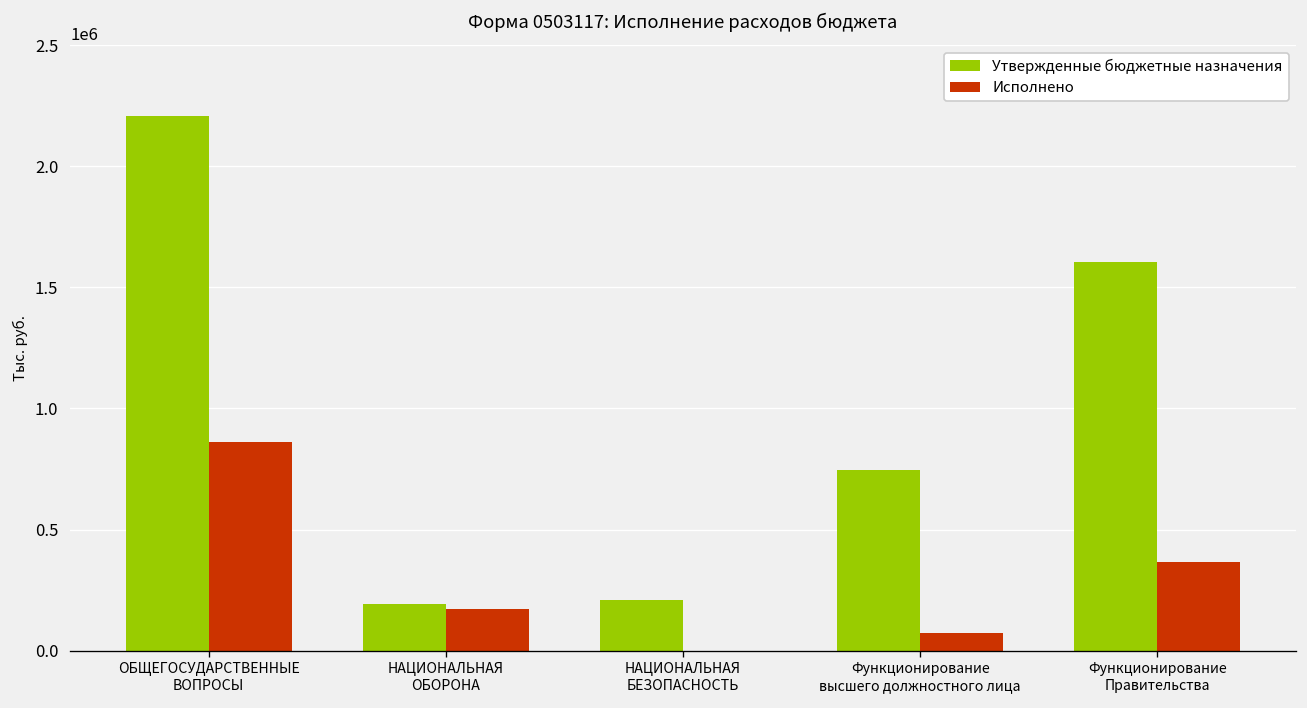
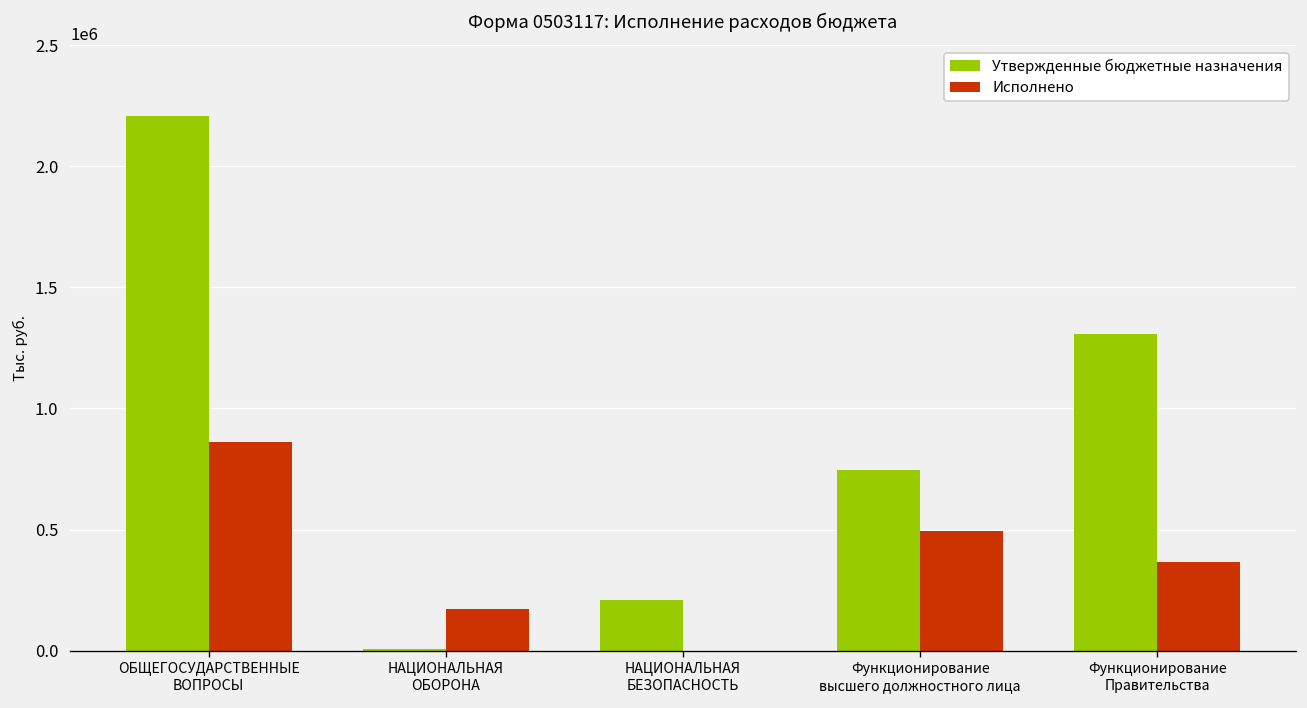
Утвержденные бюджетные назначения, НАЦИОНАЛЬНАЯ ОБОРОНА: 190000 -> 10000
Исполнено, Функционирование высшего должностного лица: 70000 -> 500000
Утвержденные бюджетные назначения, Функционирование Правительства: 1600000 -> 1310000
